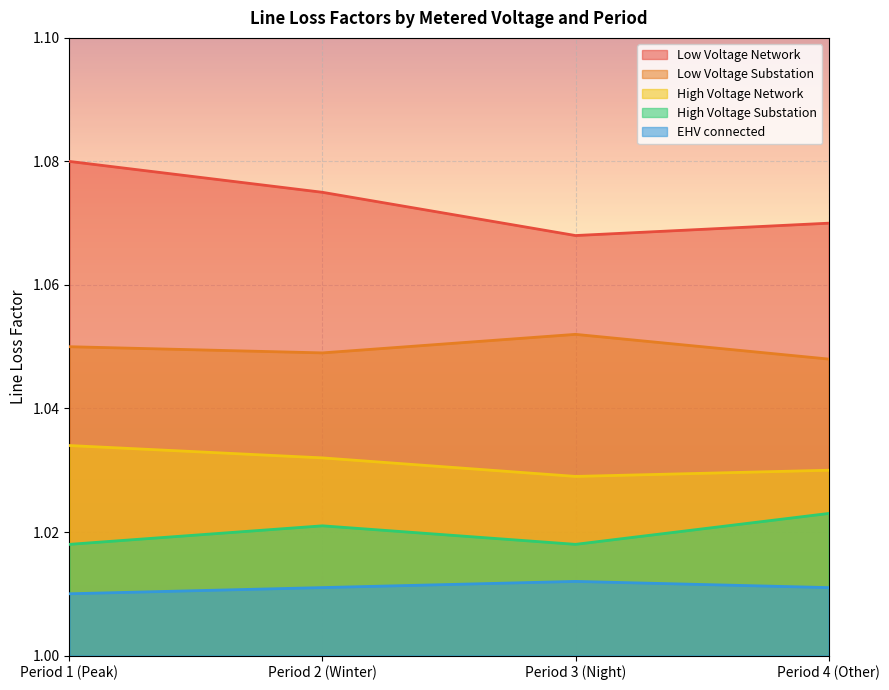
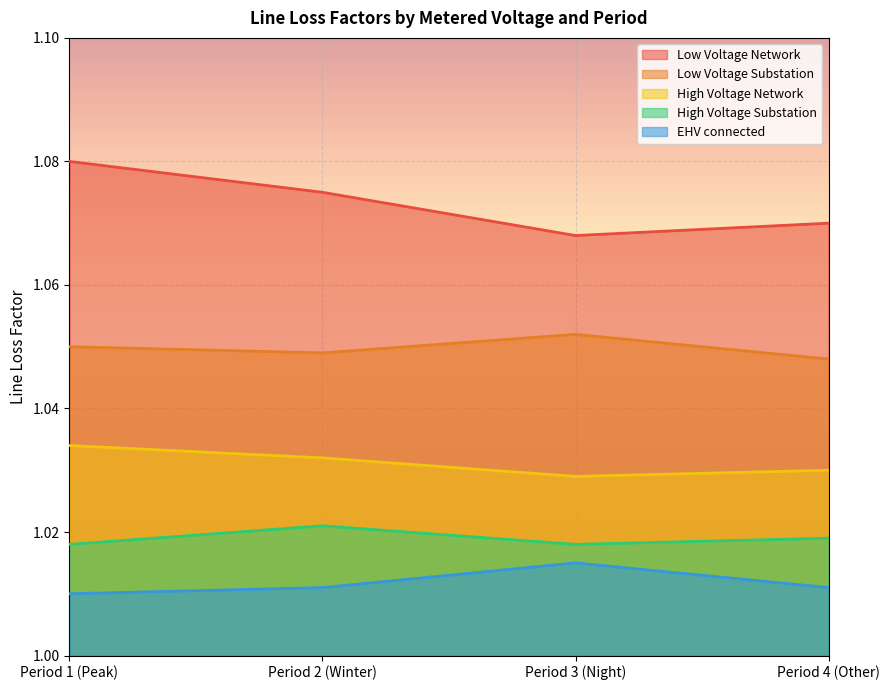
EHV connected, Period 3 (Night): 1.012 -> 1.015
High Voltage Substation, Period 4 (Other): 1.023 -> 1.019
